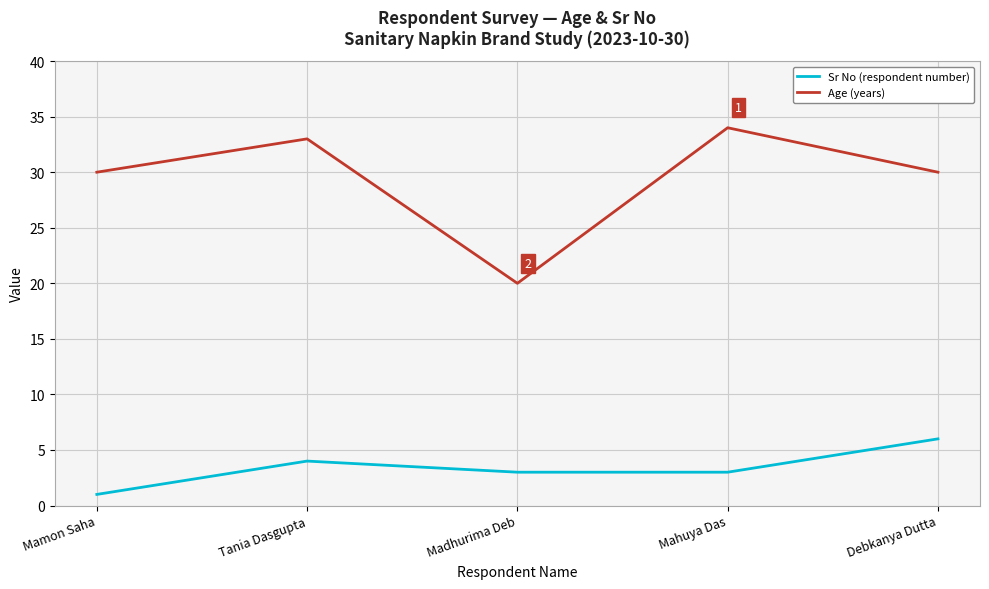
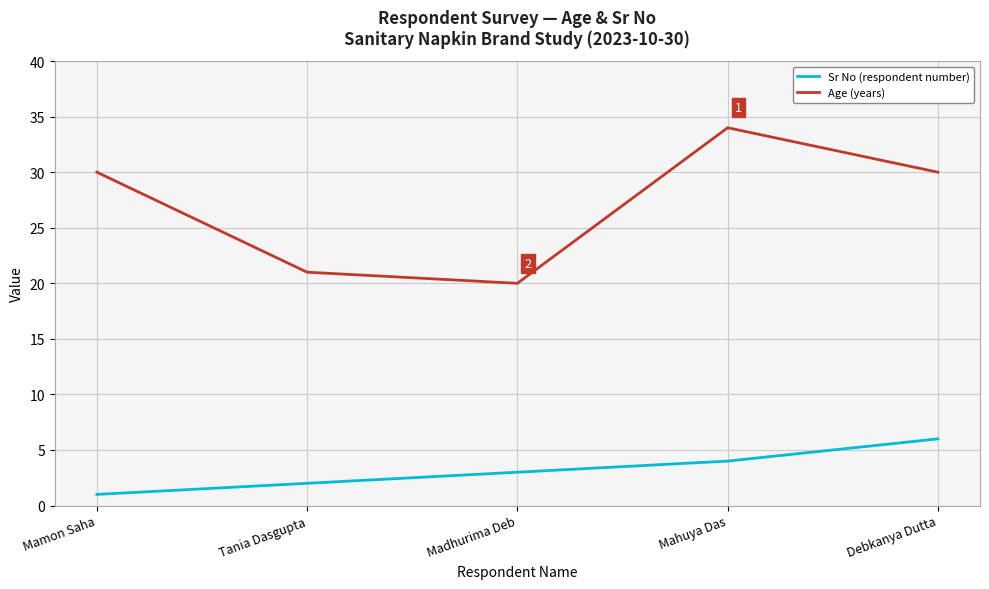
Sr No (respondent number), Tania Dasgupta: 4 -> 2
Age (years), Tania Dasgupta: 33 -> 21
Sr No (respondent number), Mahuya Das: 3 -> 4
